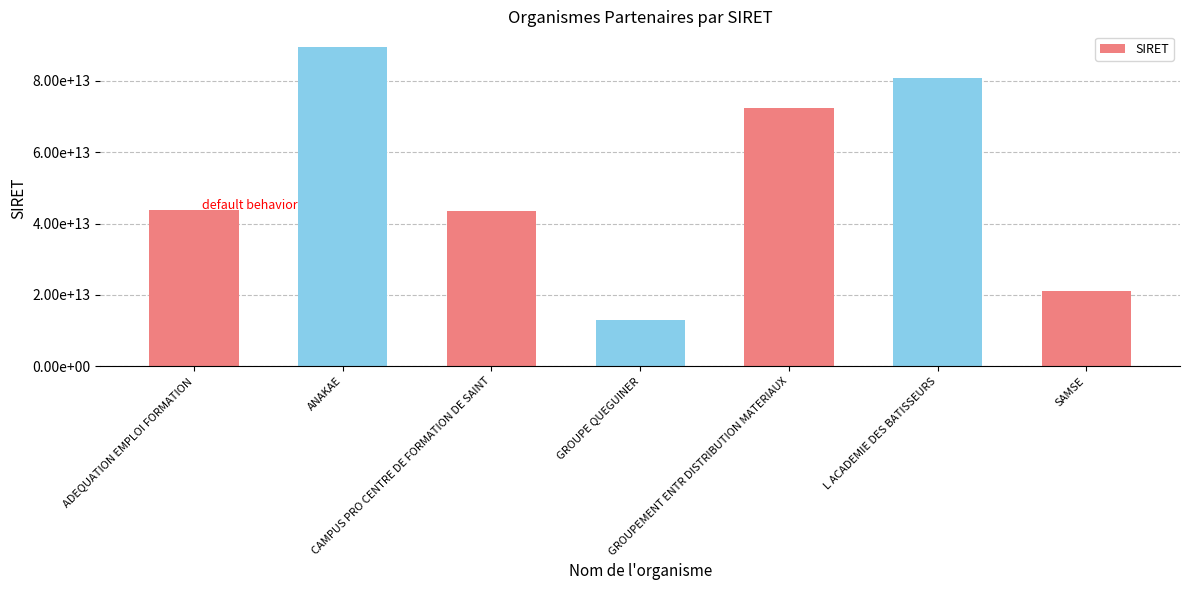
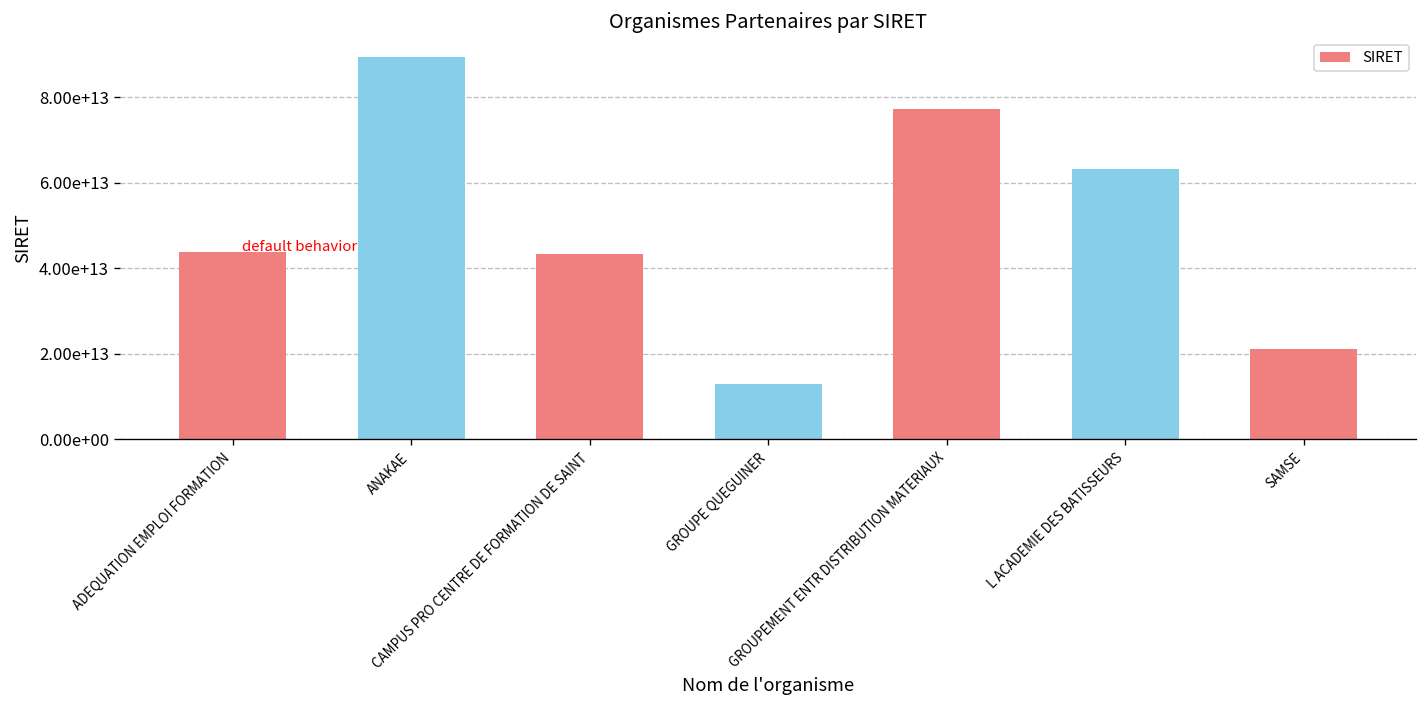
GROUPEMENT ENTR DISTRIBUTION MATERIAUX: 72000000000000 -> 77000000000000
L ACADEMIE DES BATISSEURS: 81000000000000 -> 63000000000000
